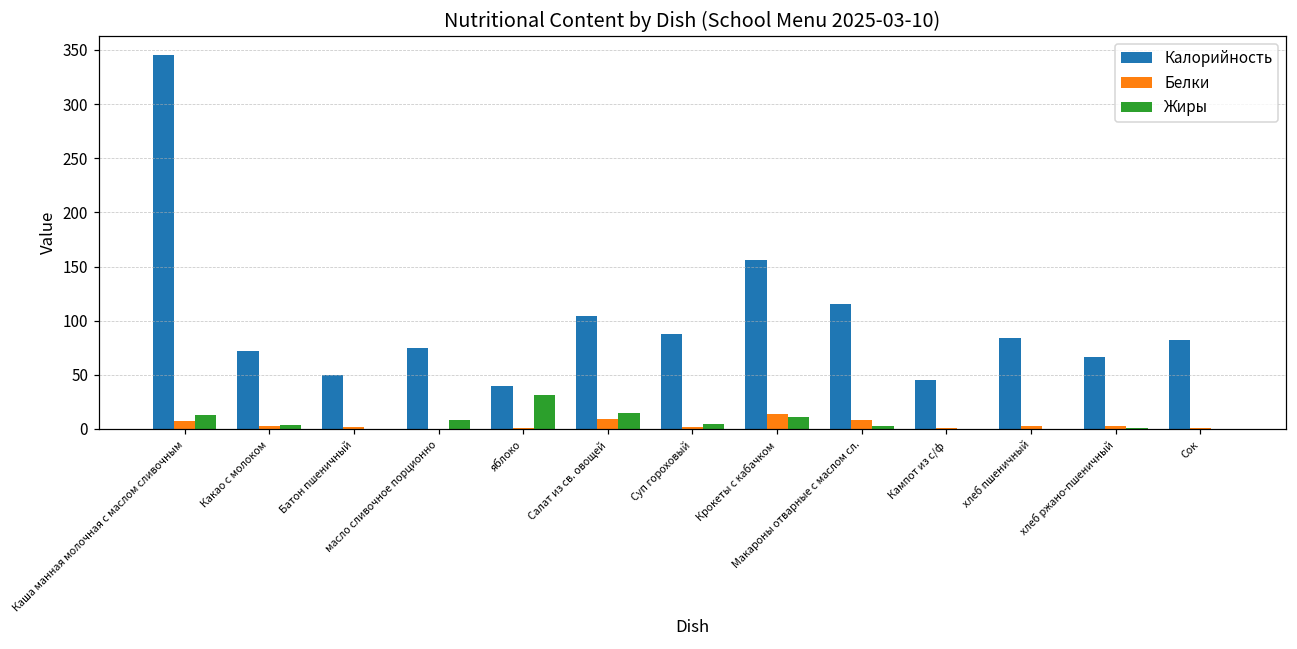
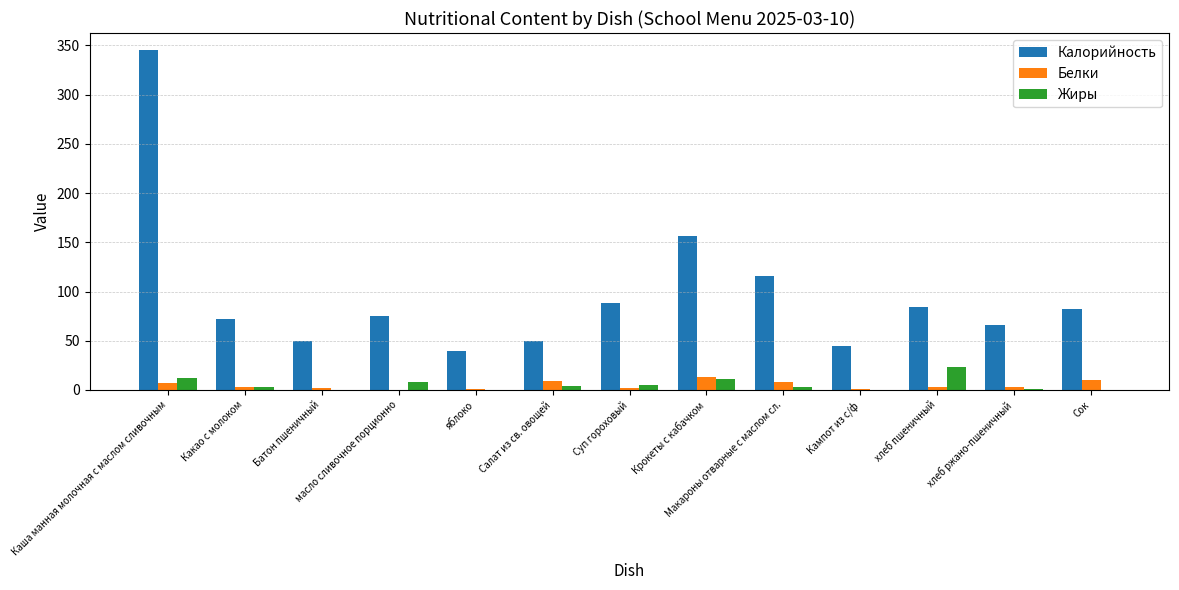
Жиры, яблоко: 30 -> 0
Калорийность, Салат из св. овощей: 100 -> 50
Жиры, Салат из св. овощей: 10 -> 0
Жиры, хлеб пшеничный: 0 -> 20
Белки, Сок: 0 -> 10
